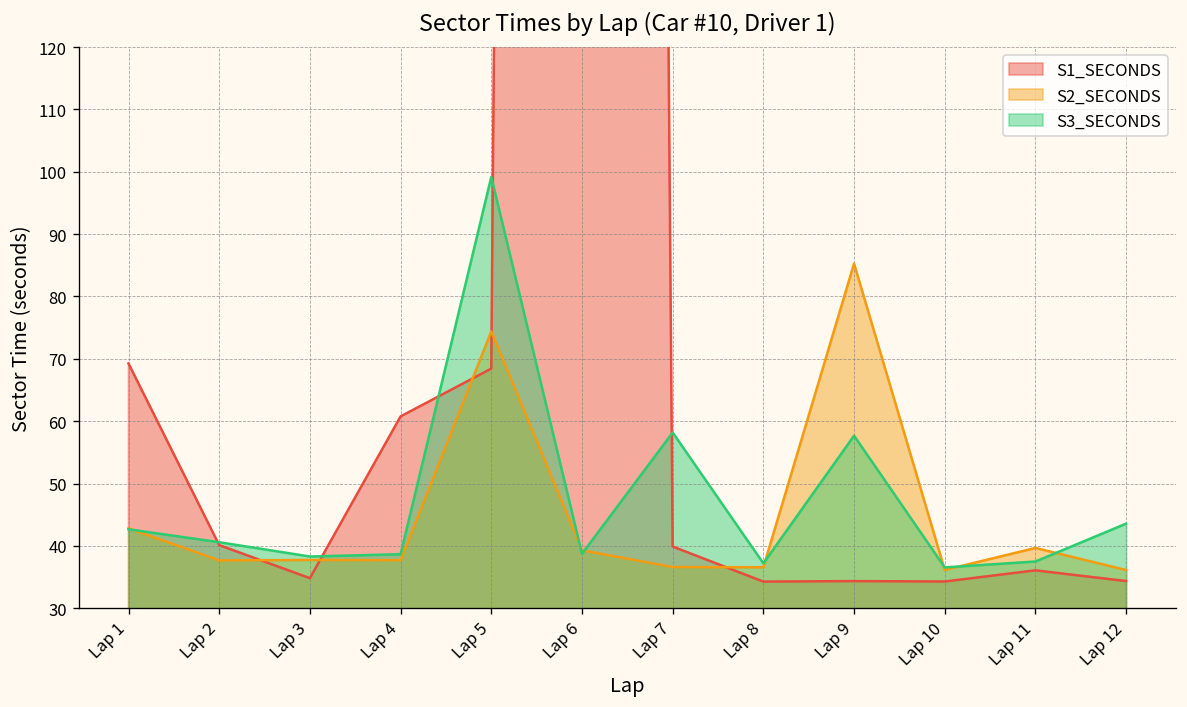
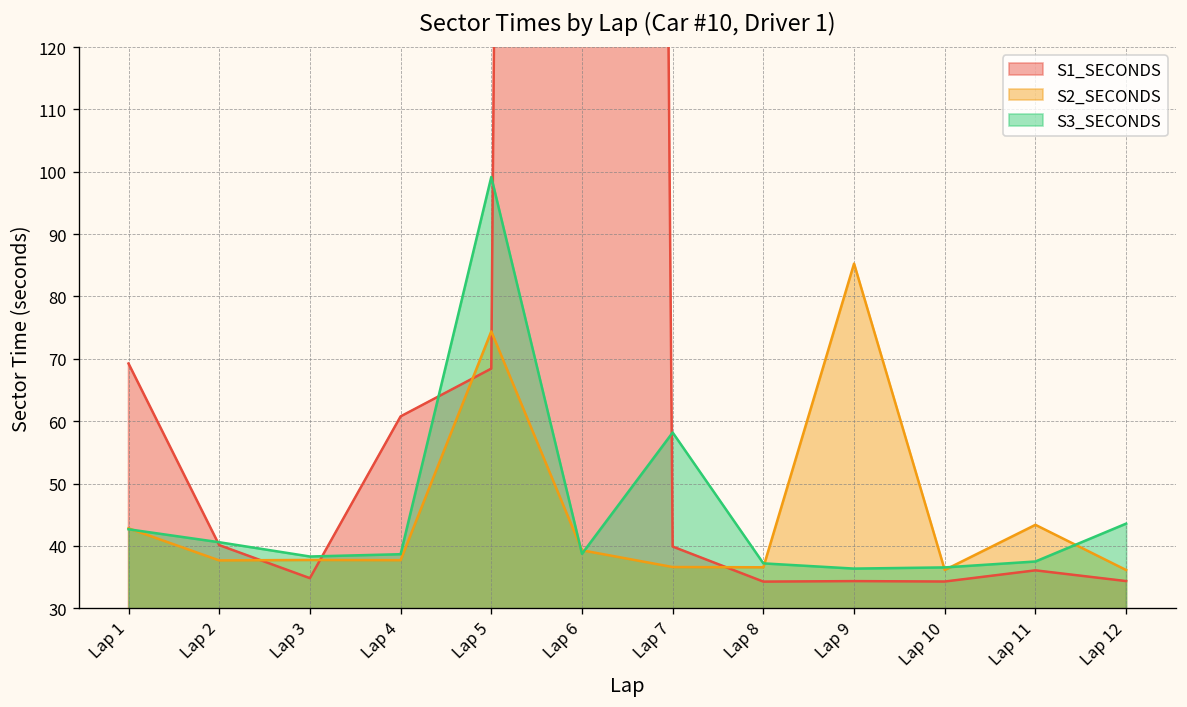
S3_SECONDS, Lap 9: 58 -> 36
S2_SECONDS, Lap 11: 40 -> 43
